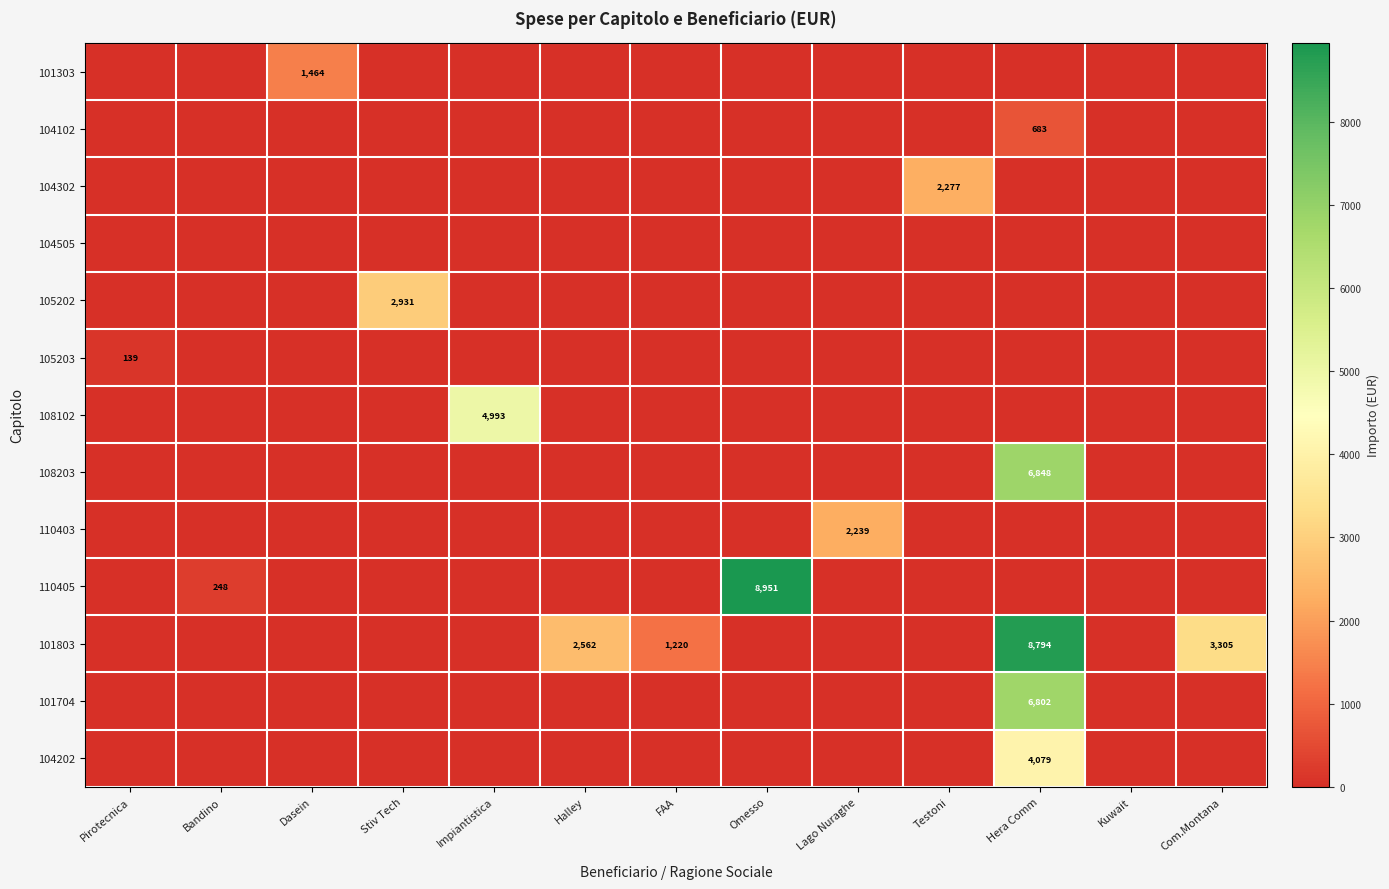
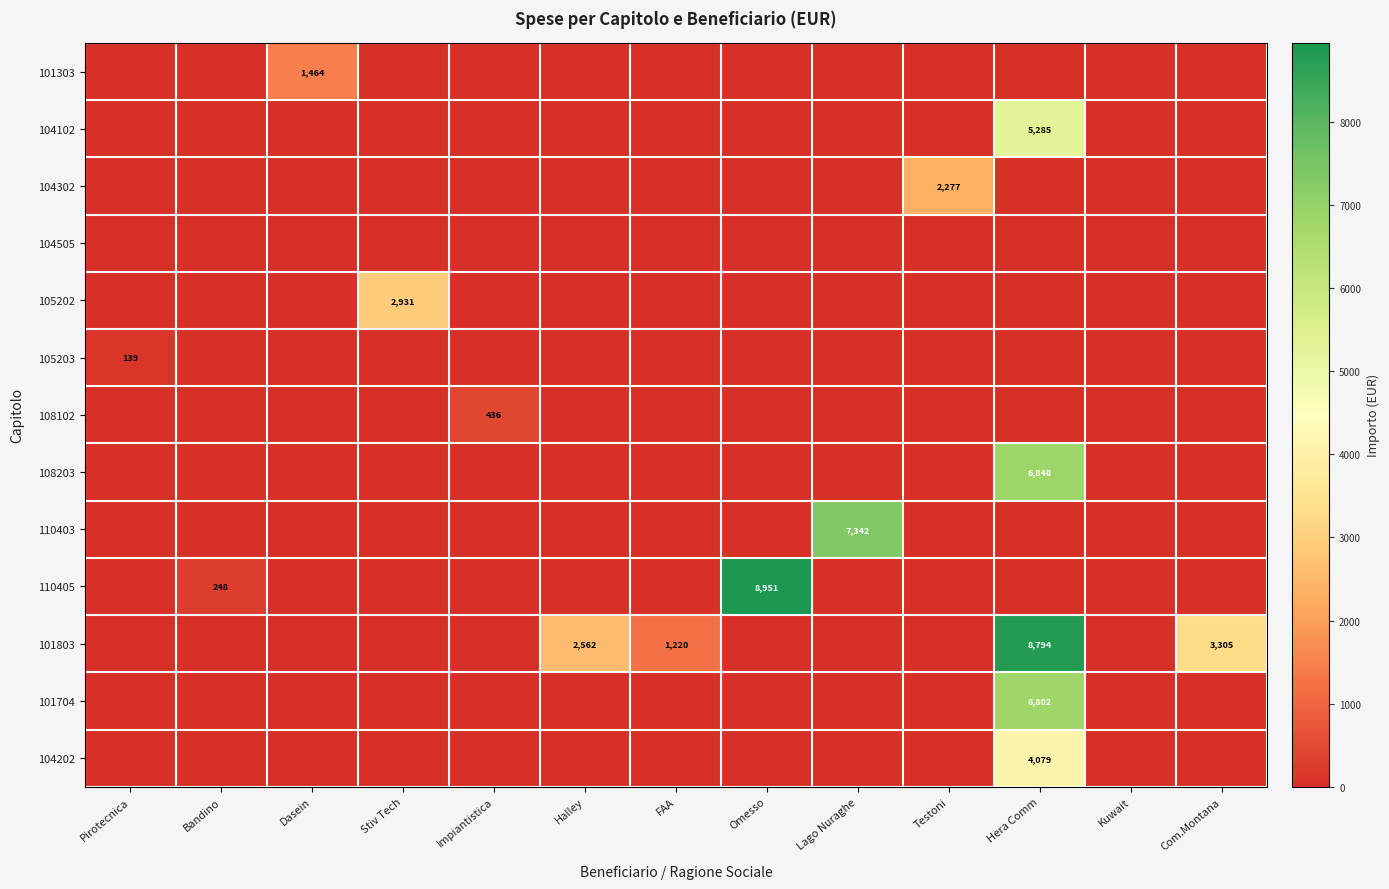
104102, Hera Comm: 683 -> 5,285
108102, Impiantistica: 4,993 -> 436
110403, Lago Nuraghe: 2,239 -> 7,342
